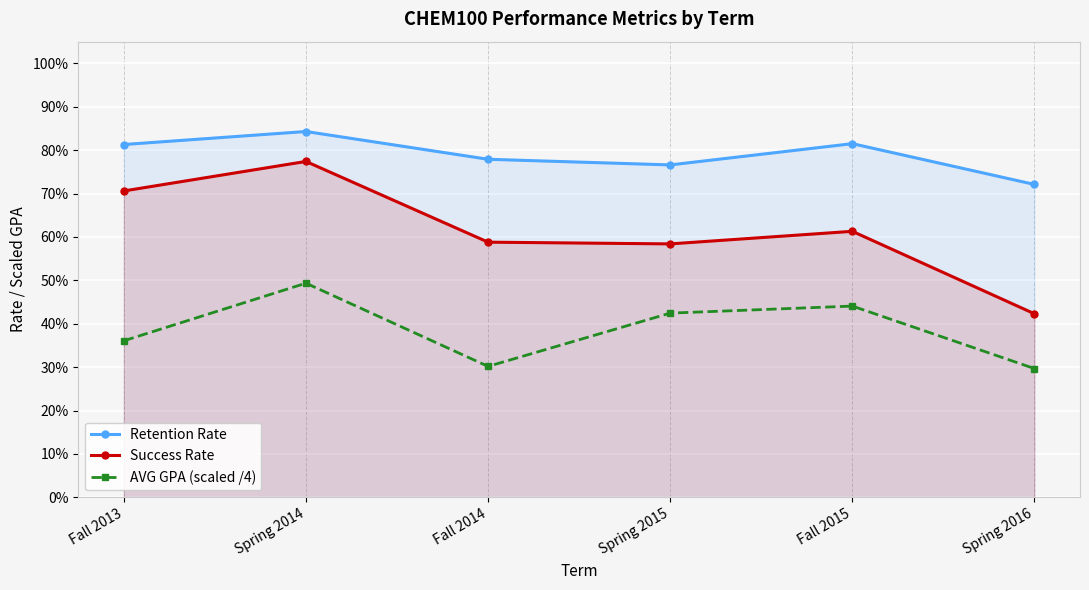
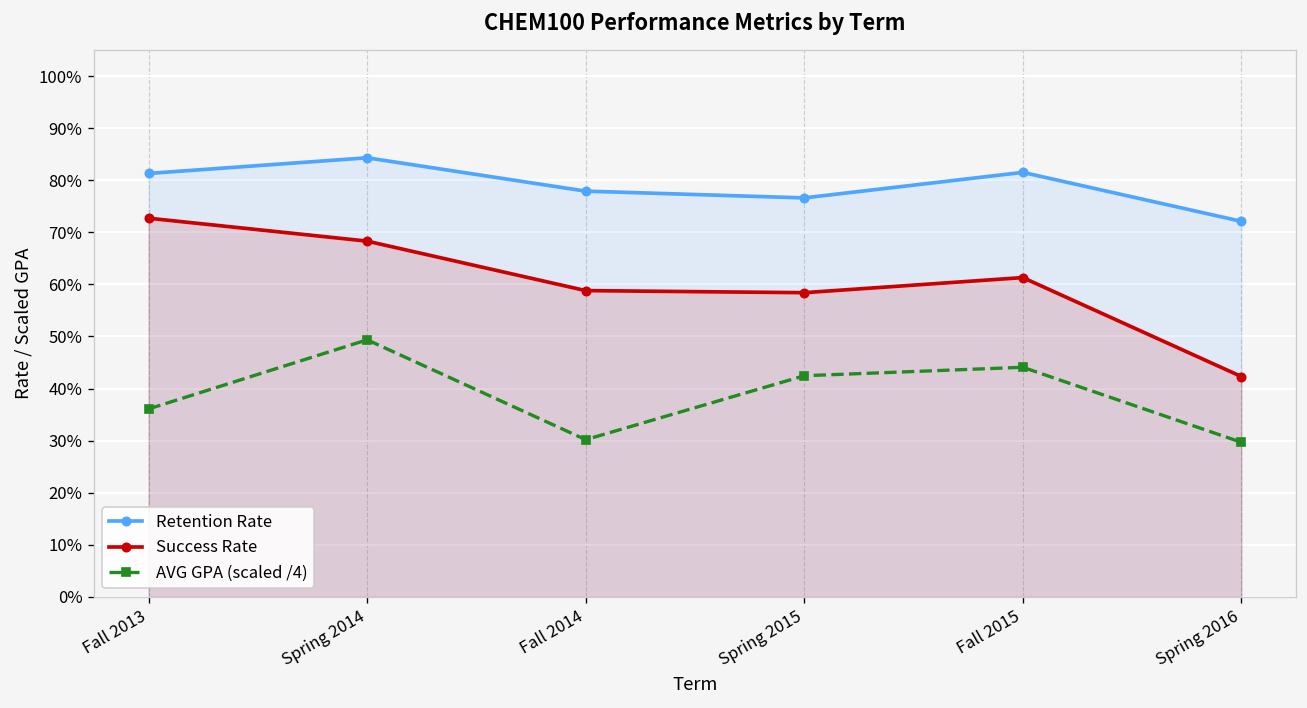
Success Rate, Fall 2013: 71% -> 73%
Success Rate, Spring 2014: 77% -> 68%
